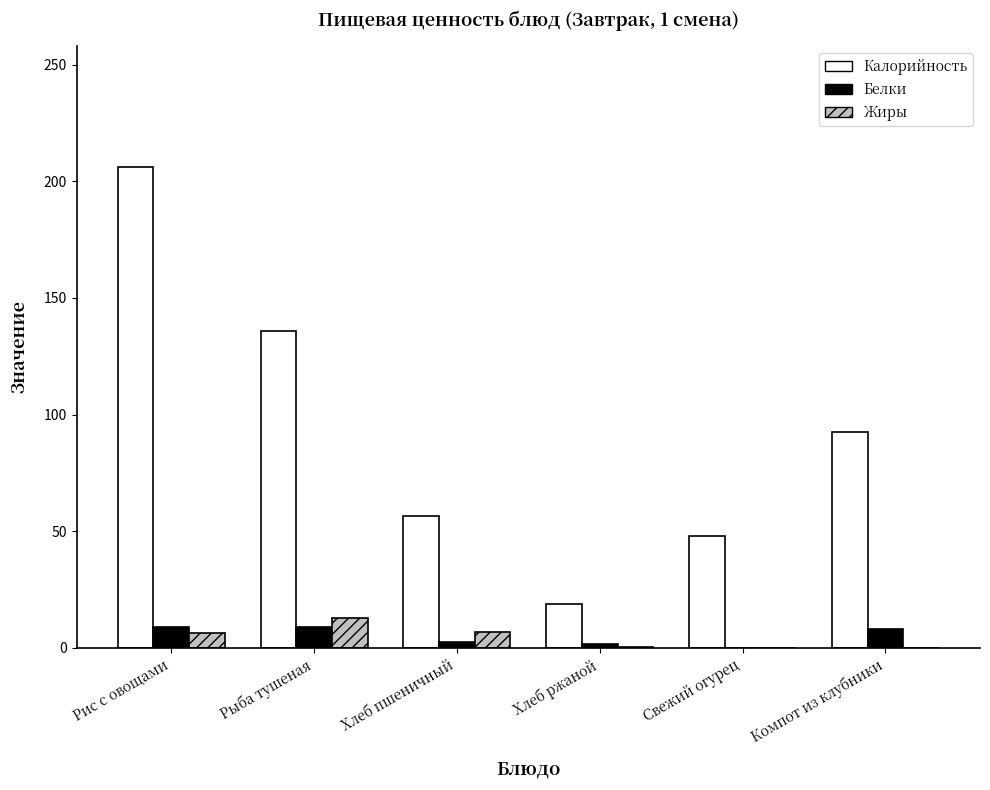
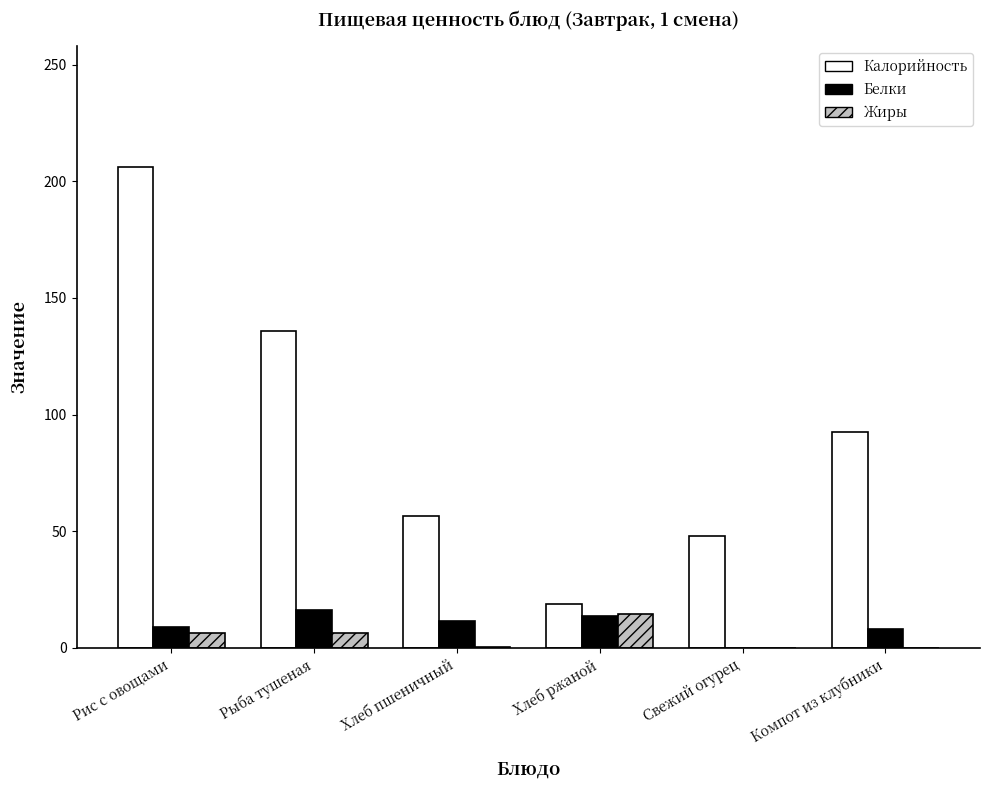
Белки, Рыба тушеная: 9 -> 16
Жиры, Рыба тушеная: 13 -> 6
Белки, Хлеб пшеничный: 3 -> 11
Жиры, Хлеб пшеничный: 7 -> 0
Белки, Хлеб ржаной: 1 -> 14
Жиры, Хлеб ржаной: 0 -> 14
